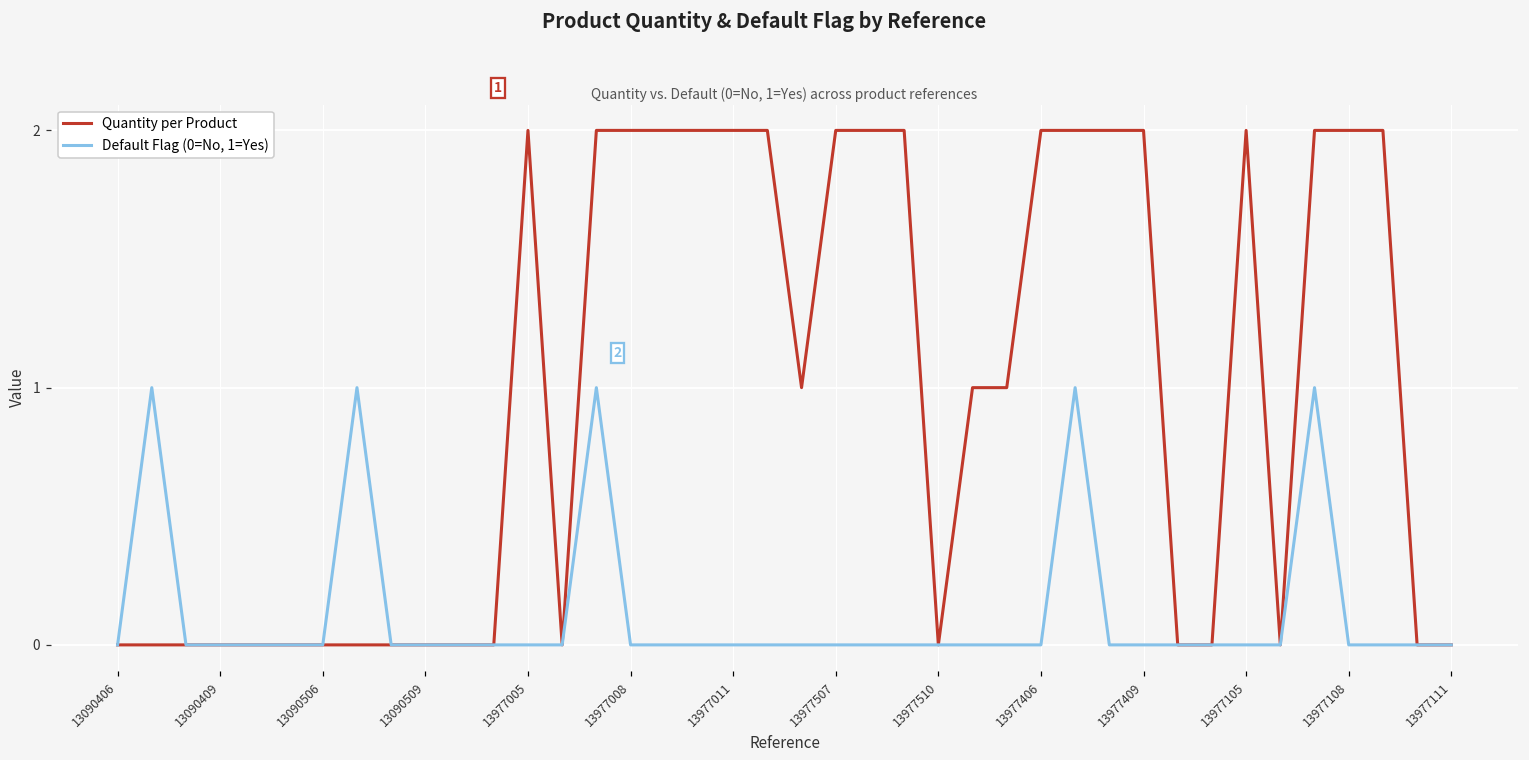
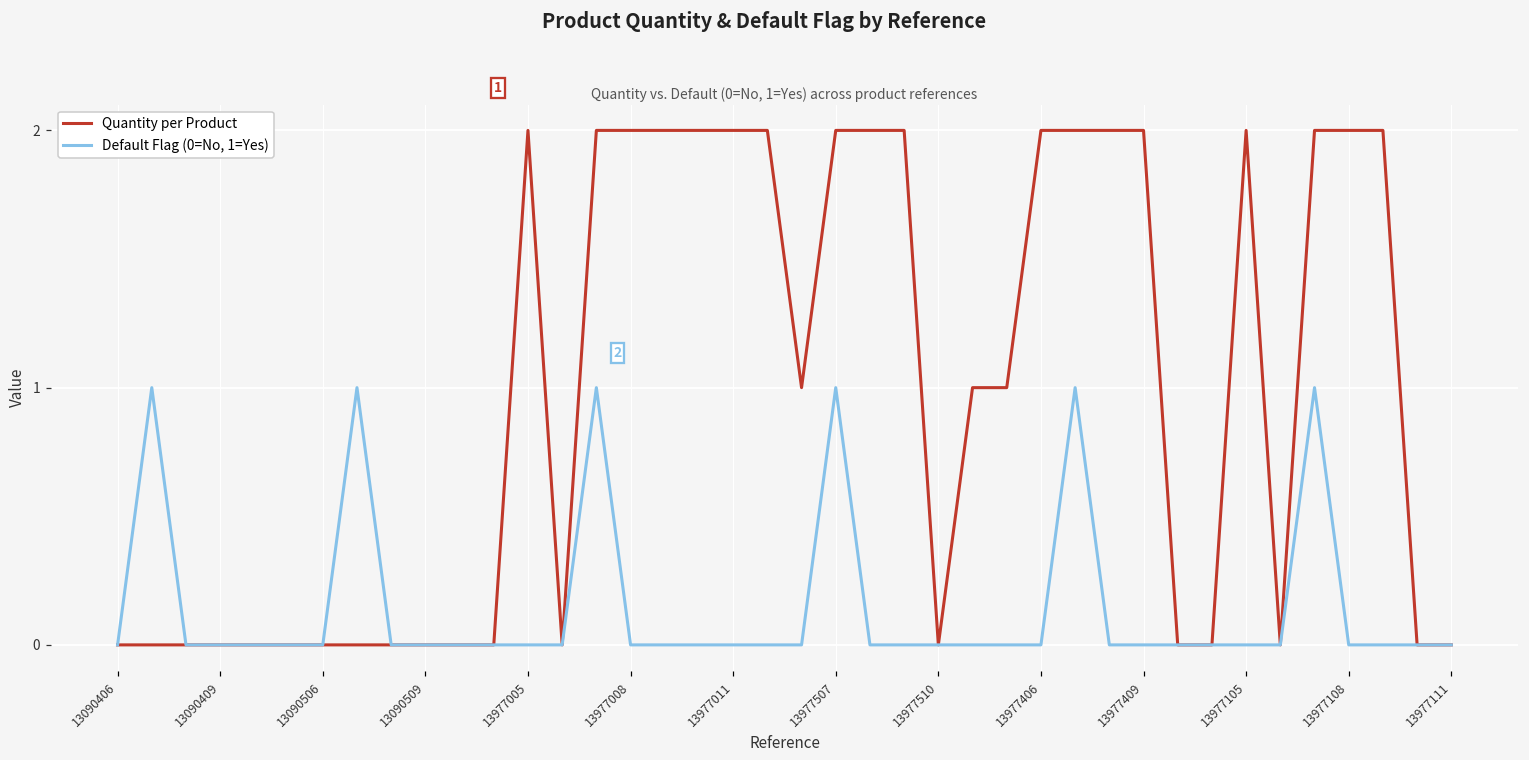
Default Flag (0=No, 1=Yes), 13977507: 0 -> 1
